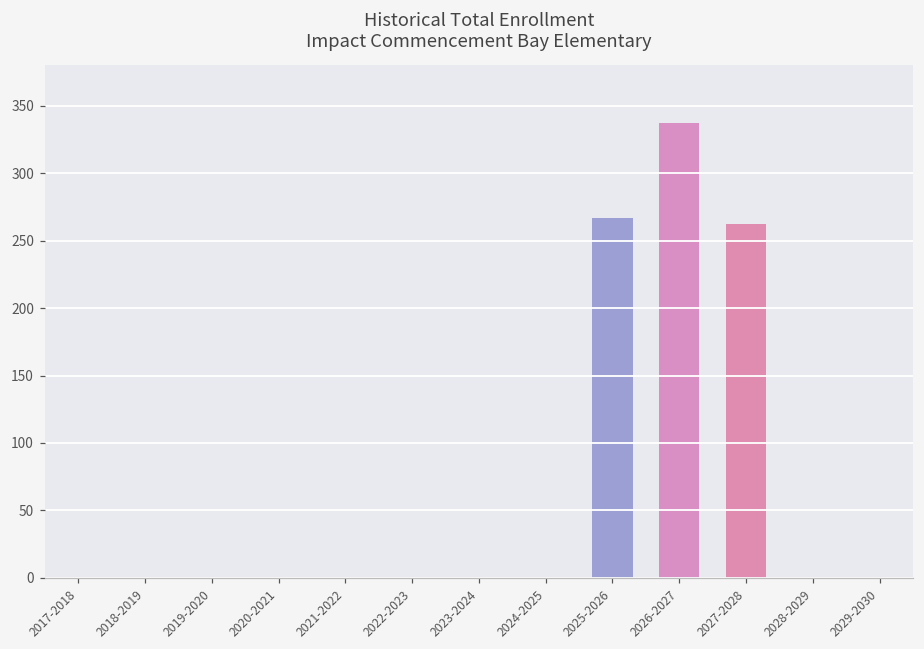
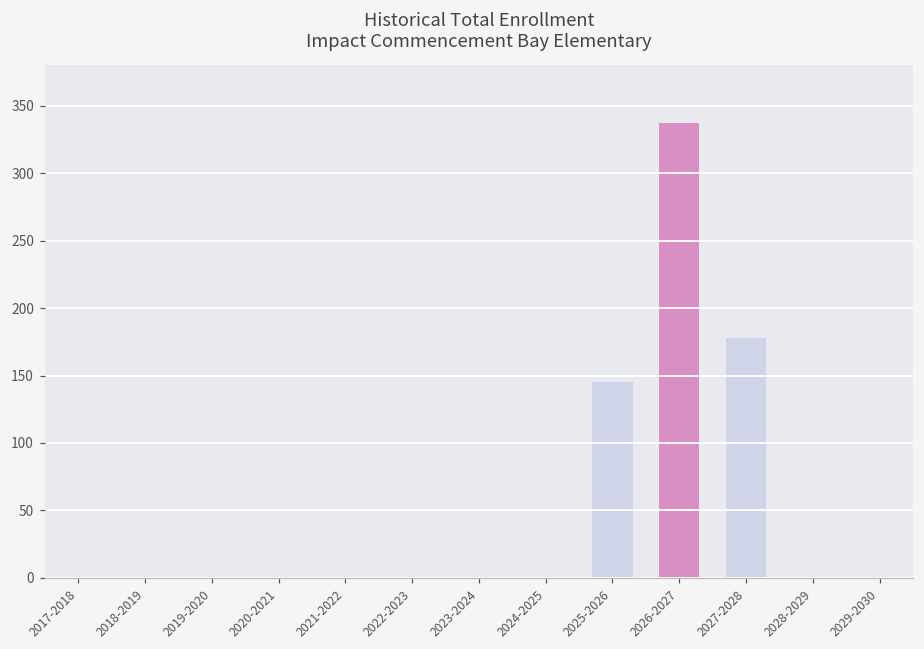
2025-2026: 267 -> 145
2027-2028: 262 -> 178
